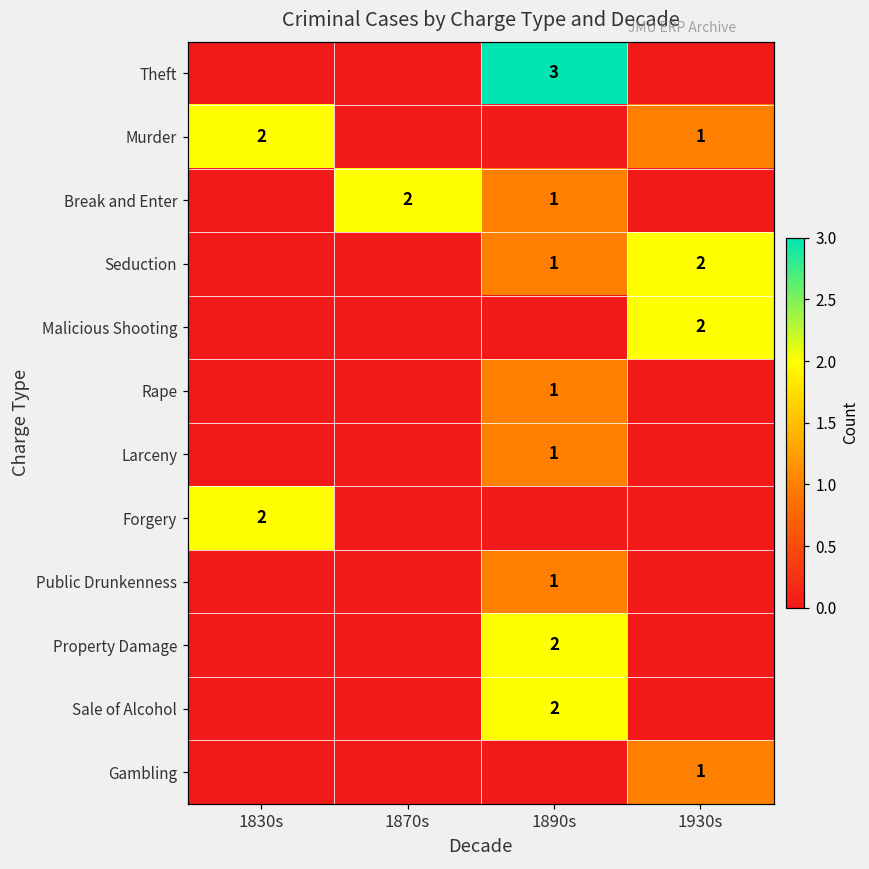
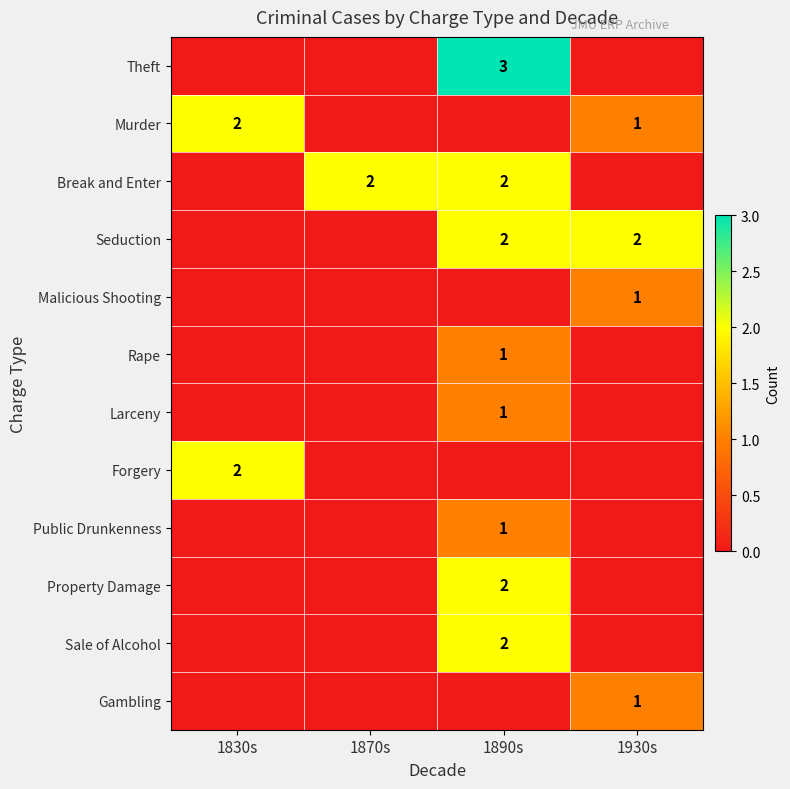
Break and Enter, 1890s: 1 -> 2
Seduction, 1890s: 1 -> 2
Malicious Shooting, 1930s: 2 -> 1
